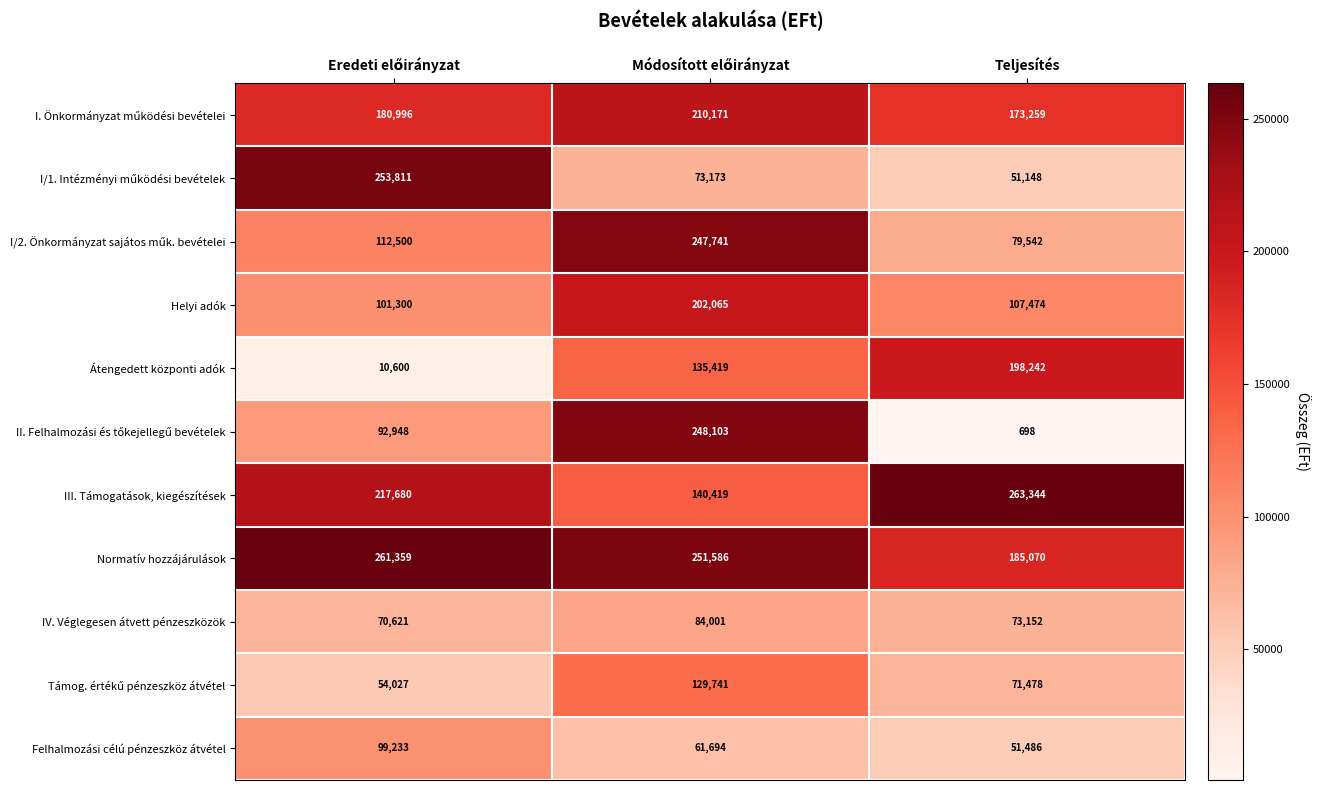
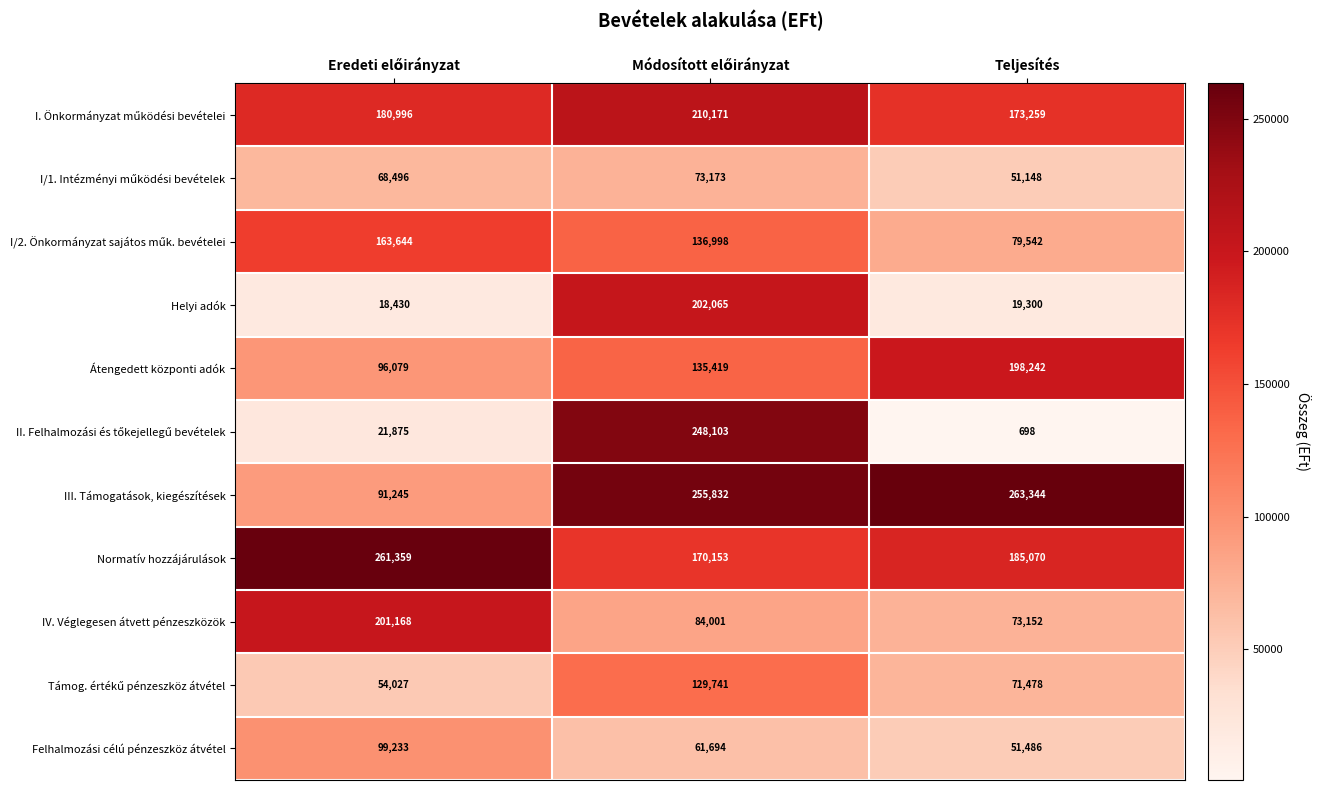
I/1. Intézményi működési bevételek, Eredeti előirányzat: 253,811 -> 68,496
I/2. Önkormányzat sajátos műk. bevételei, Eredeti előirányzat: 112,500 -> 163,644
I/2. Önkormányzat sajátos műk. bevételei, Módosított előirányzat: 247,741 -> 136,998
Helyi adók, Eredeti előirányzat: 101,300 -> 18,430
Helyi adók, Teljesítés: 107,474 -> 19,300
Átengedett központi adók, Eredeti előirányzat: 10,600 -> 96,079
II. Felhalmozási és tőkejellegű bevételek, Eredeti előirányzat: 92,948 -> 21,875
III. Támogatások, kiegészítések, Eredeti előirányzat: 217,680 -> 91,245
III. Támogatások, kiegészítések, Módosított előirányzat: 140,419 -> 255,832
Normatív hozzájárulások, Módosított előirányzat: 251,586 -> 170,153
IV. Véglegesen átvett pénzeszközök, Eredeti előirányzat: 70,621 -> 201,168
